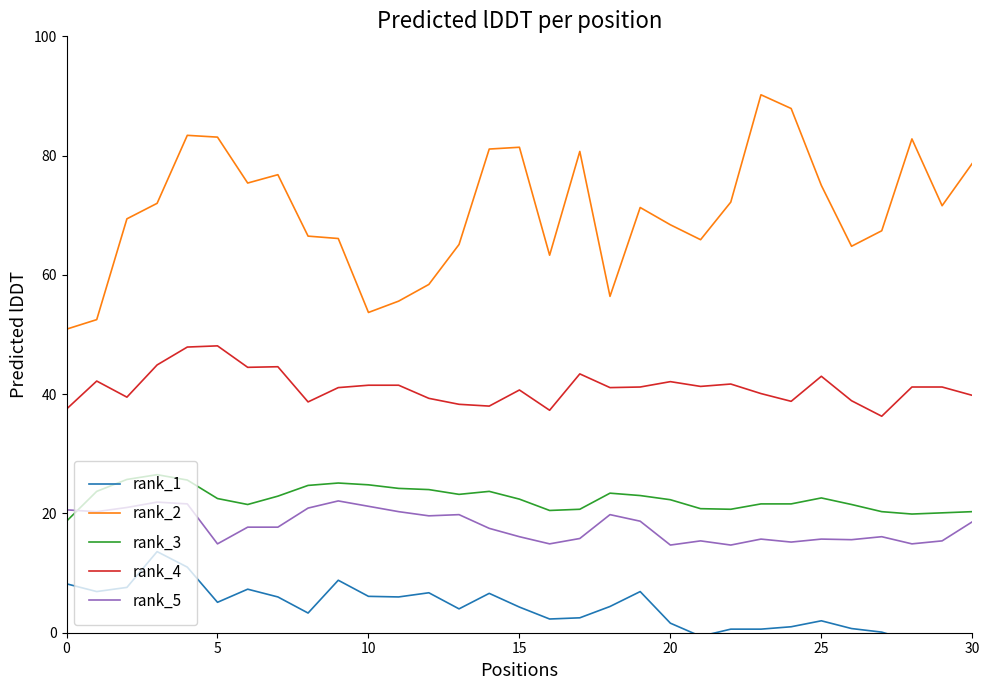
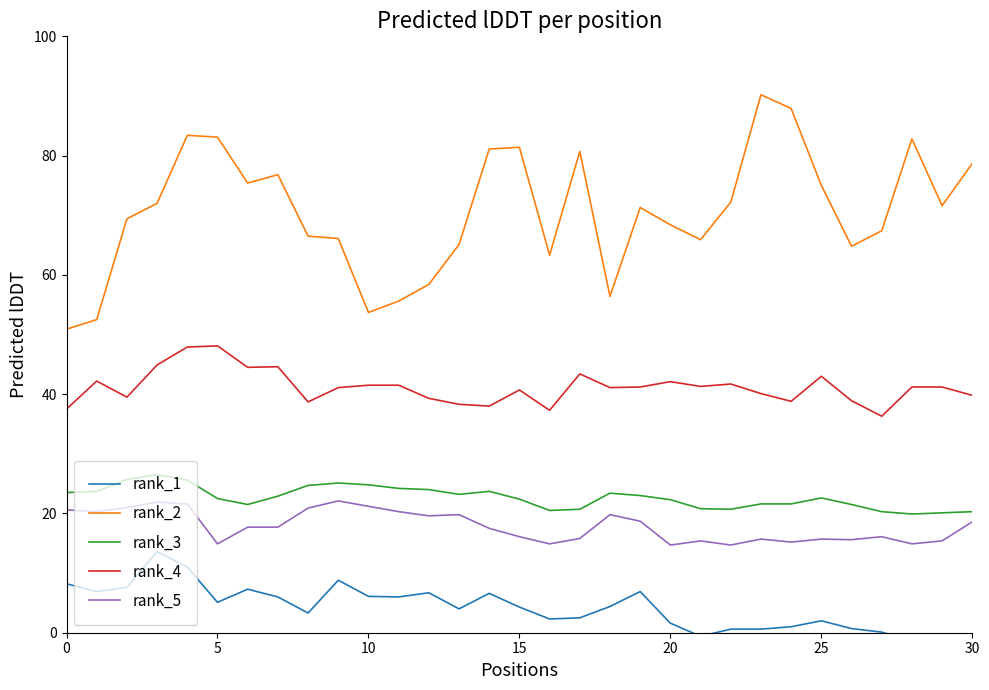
rank_3, 0: 19 -> 24
